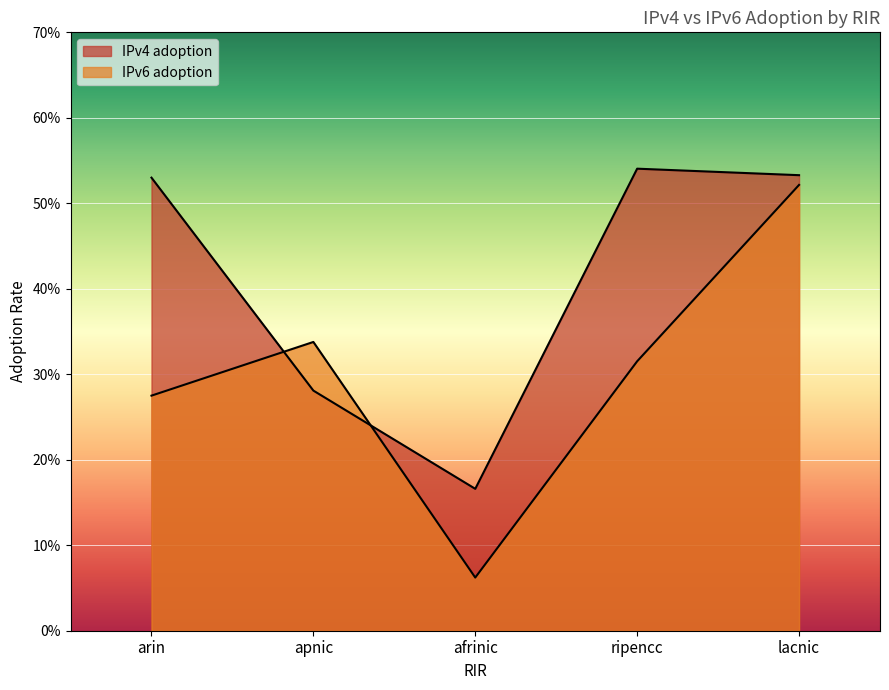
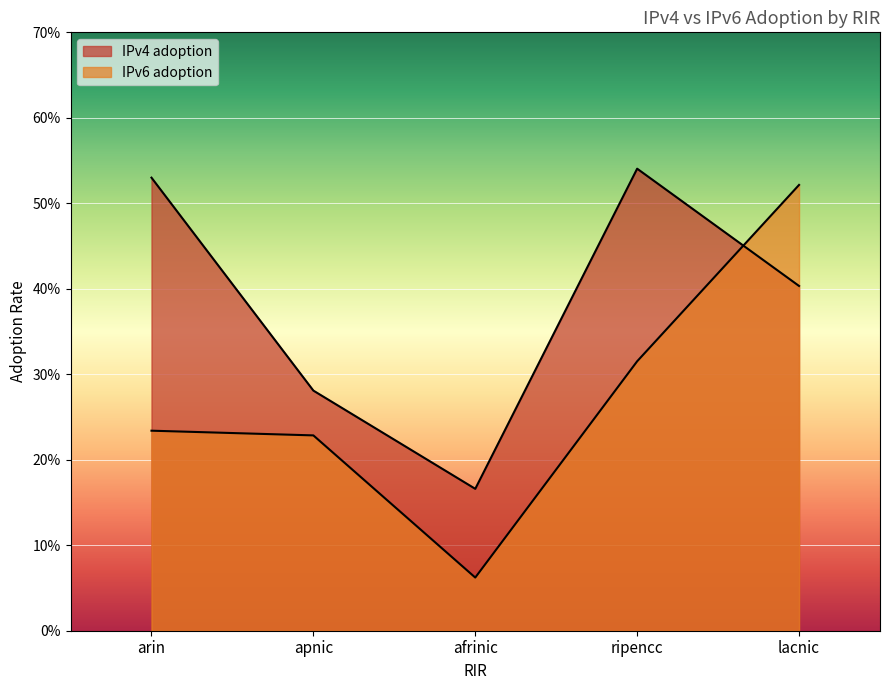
IPv6 adoption, arin: 28% -> 23%
IPv6 adoption, apnic: 34% -> 23%
IPv4 adoption, lacnic: 53% -> 40%
